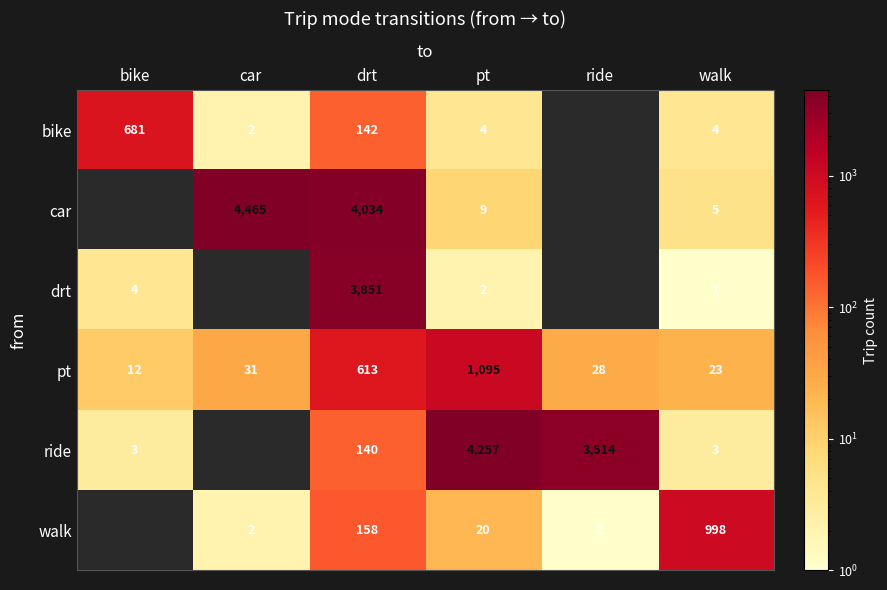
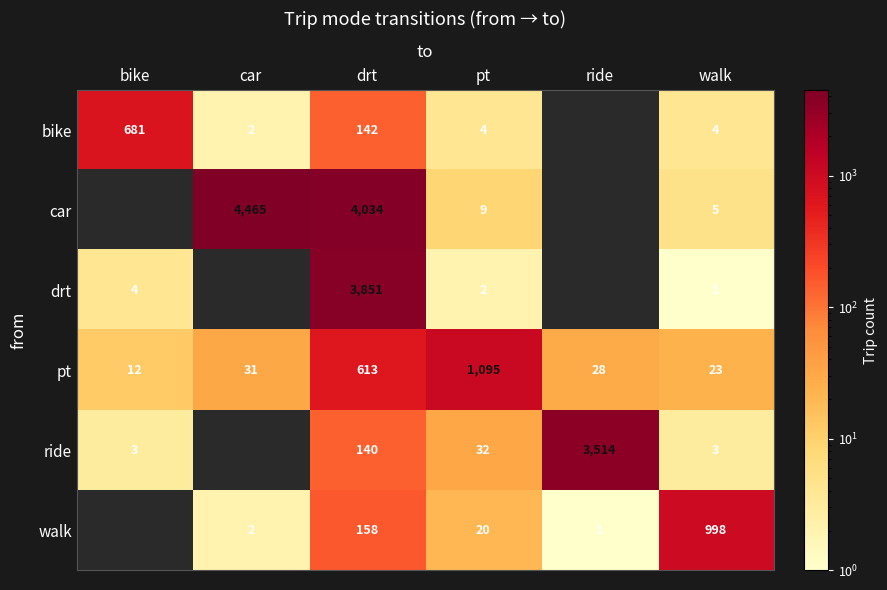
ride, pt: 4,257 -> 32
